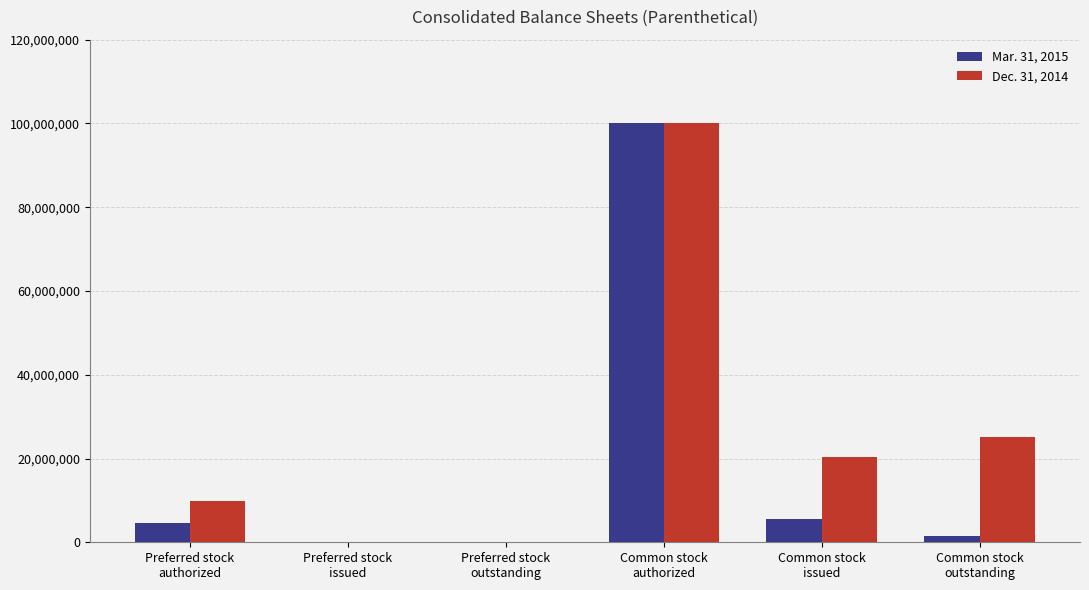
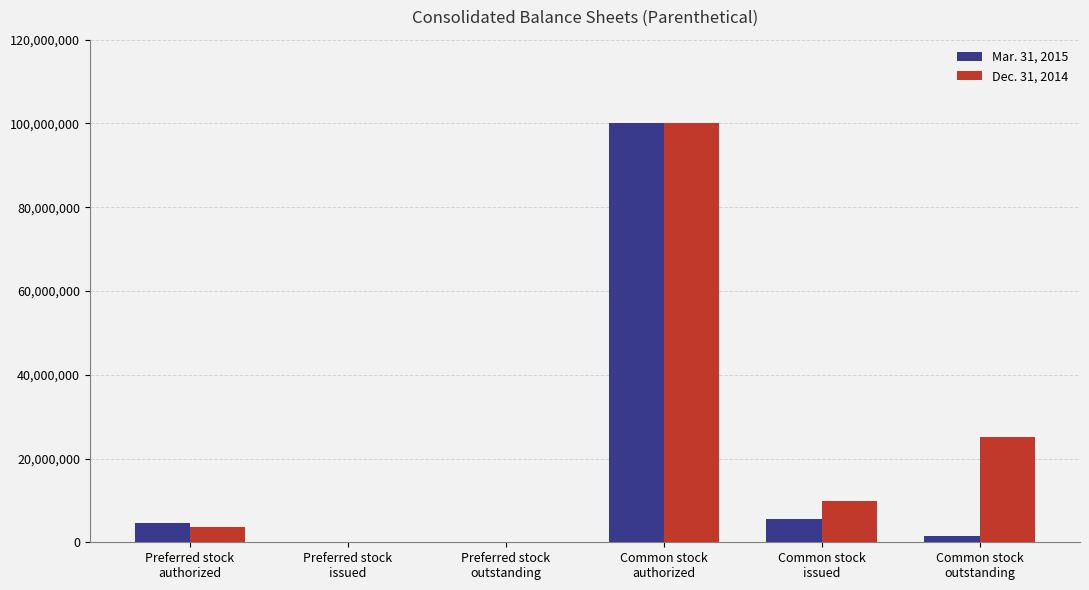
Dec. 31, 2014, Preferred stock authorized: 10,000,000 -> 4,000,000
Dec. 31, 2014, Common stock issued: 20,000,000 -> 10,000,000
